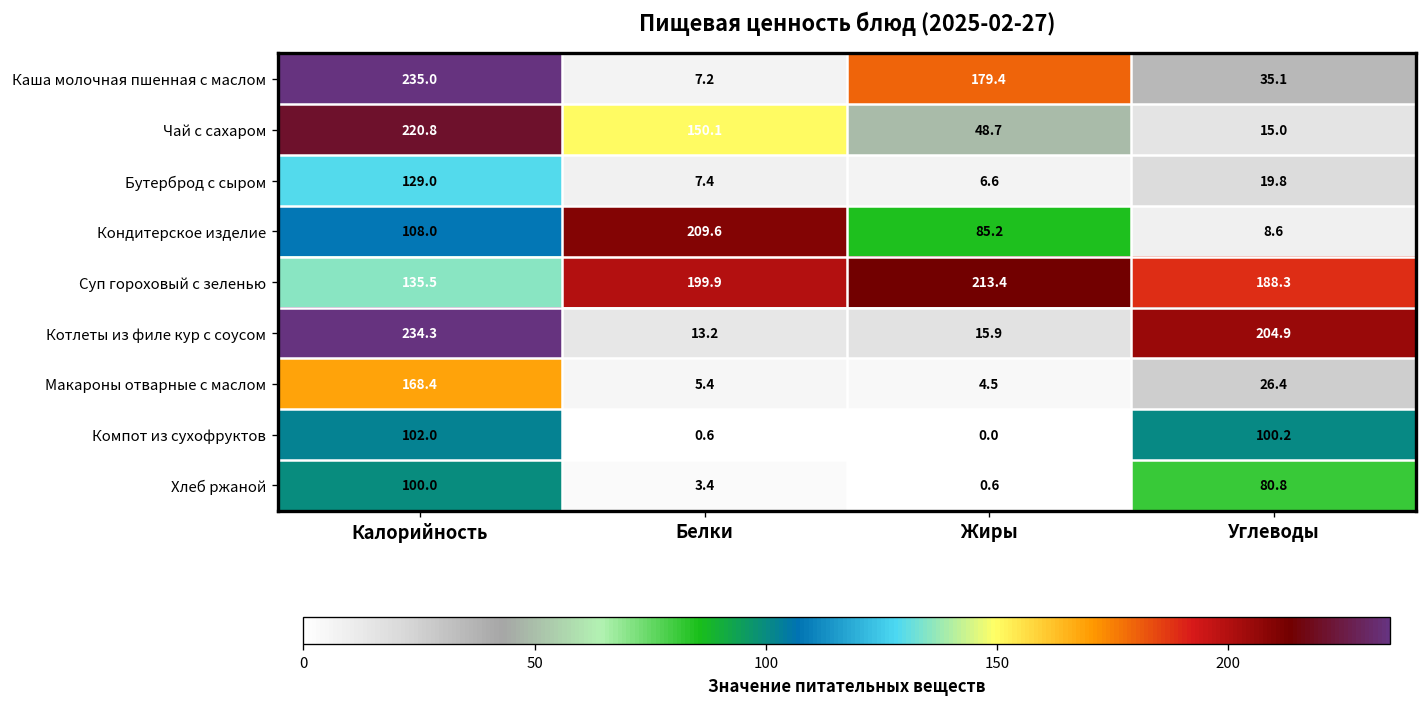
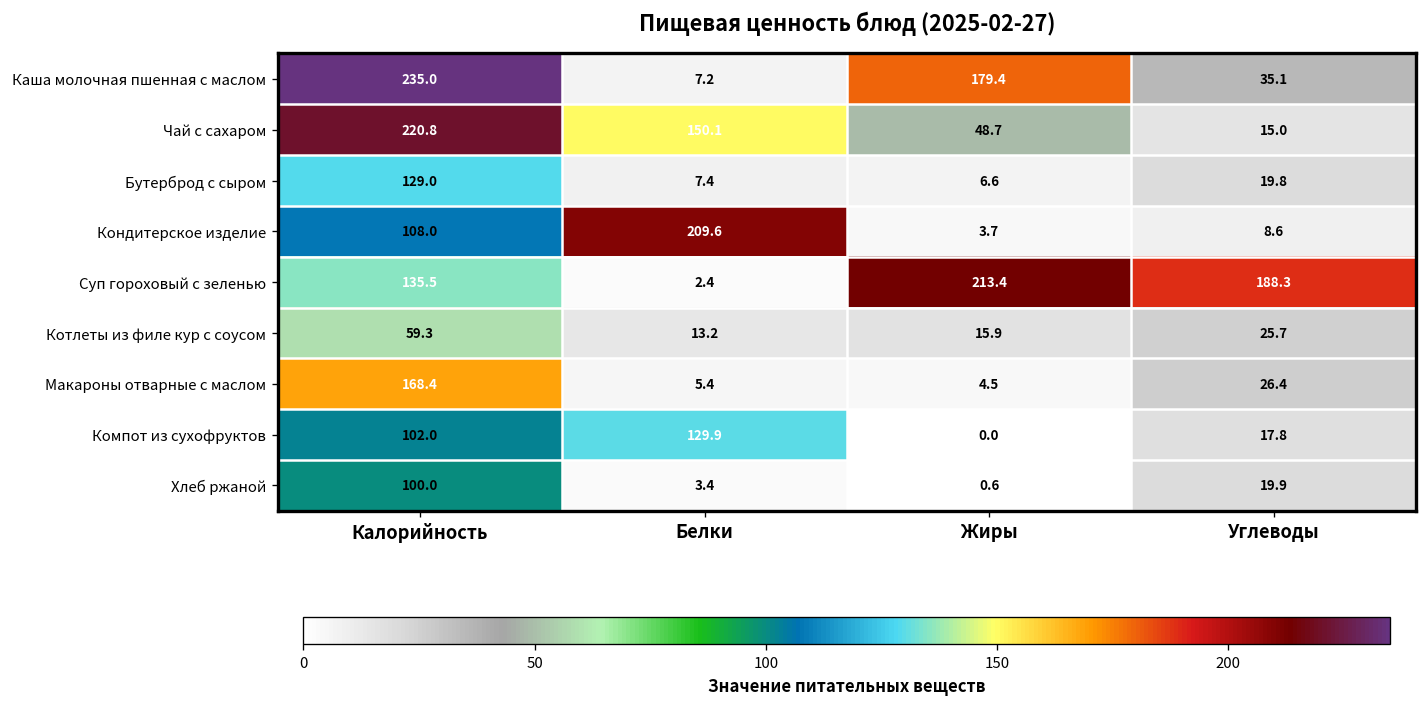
Кондитерское изделие, Жиры: 85.2 -> 3.7
Суп гороховый с зеленью, Белки: 199.9 -> 2.4
Котлеты из филе кур с соусом, Калорийность: 234.3 -> 59.3
Котлеты из филе кур с соусом, Углеводы: 204.9 -> 25.7
Компот из сухофруктов, Белки: 0.6 -> 129.9
Компот из сухофруктов, Углеводы: 100.2 -> 17.8
Хлеб ржаной, Углеводы: 80.8 -> 19.9
